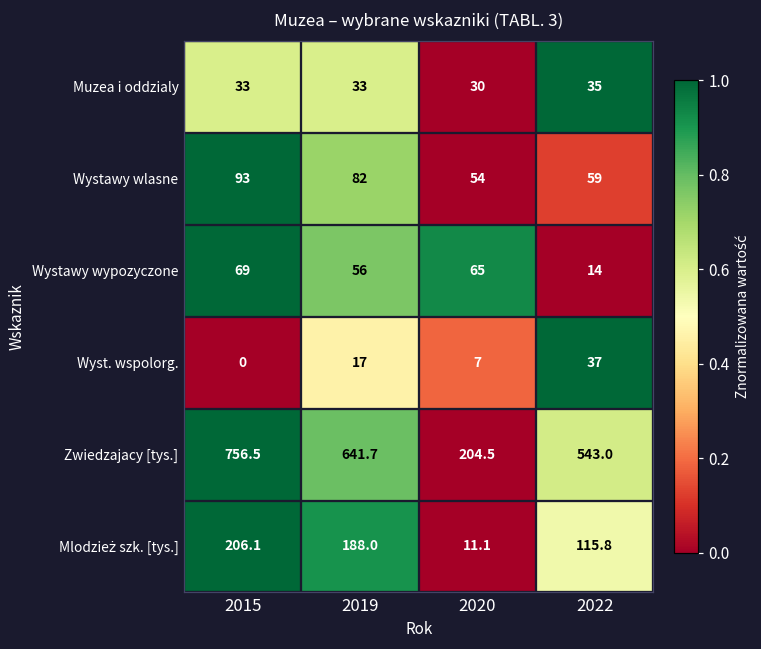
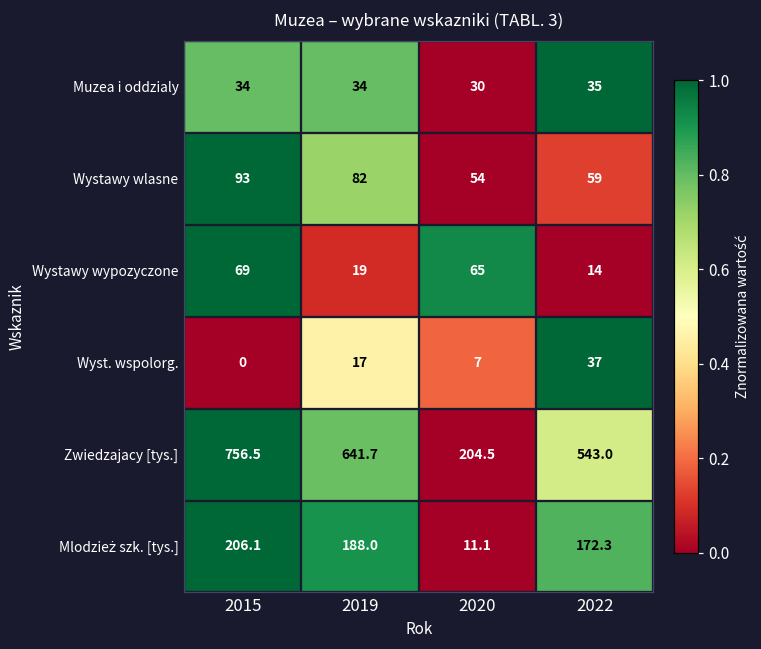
Muzea i oddzialy, 2015: 33 -> 34
Muzea i oddzialy, 2019: 33 -> 34
Wystawy wypozyczone, 2019: 56 -> 19
Mlodzież szk. [tys.], 2022: 115.8 -> 172.3
